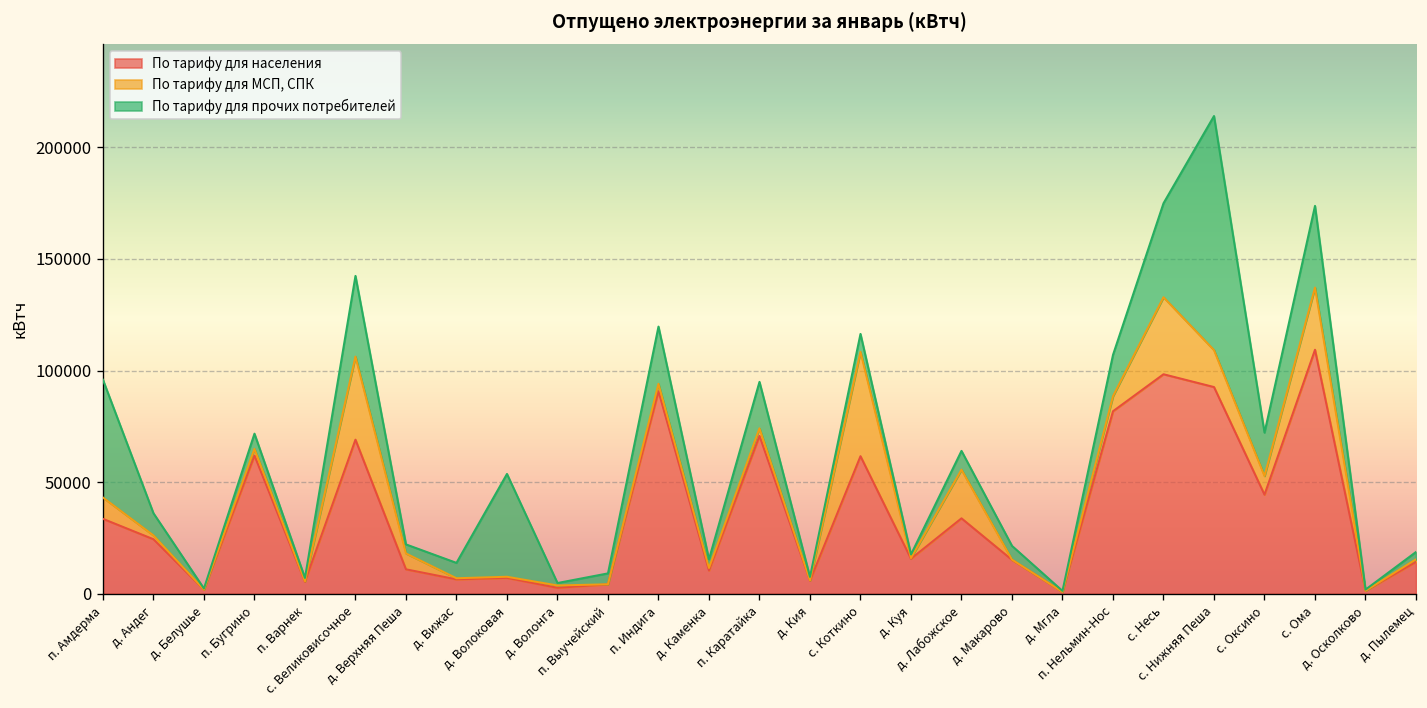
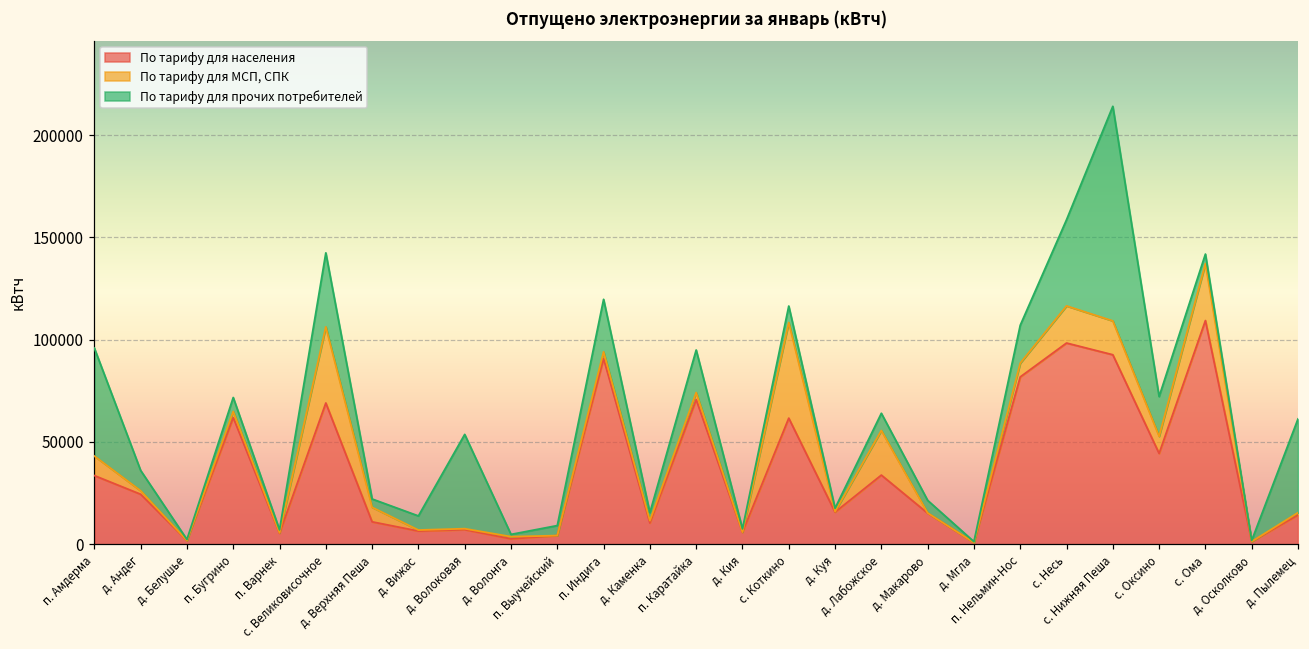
По тарифу для МСП, СПК, с. Несь: 35000 -> 18000
По тарифу для прочих потребителей, с. Ома: 37000 -> 5000
По тарифу для прочих потребителей, д. Пылемец: 3000 -> 46000
